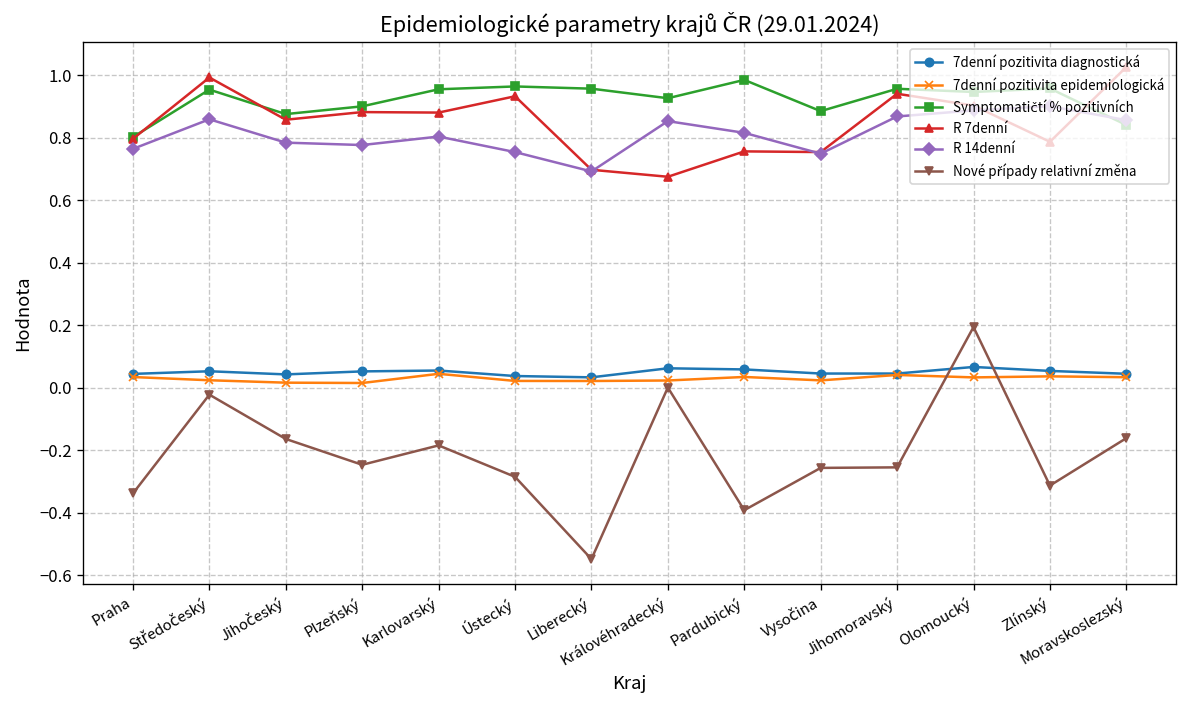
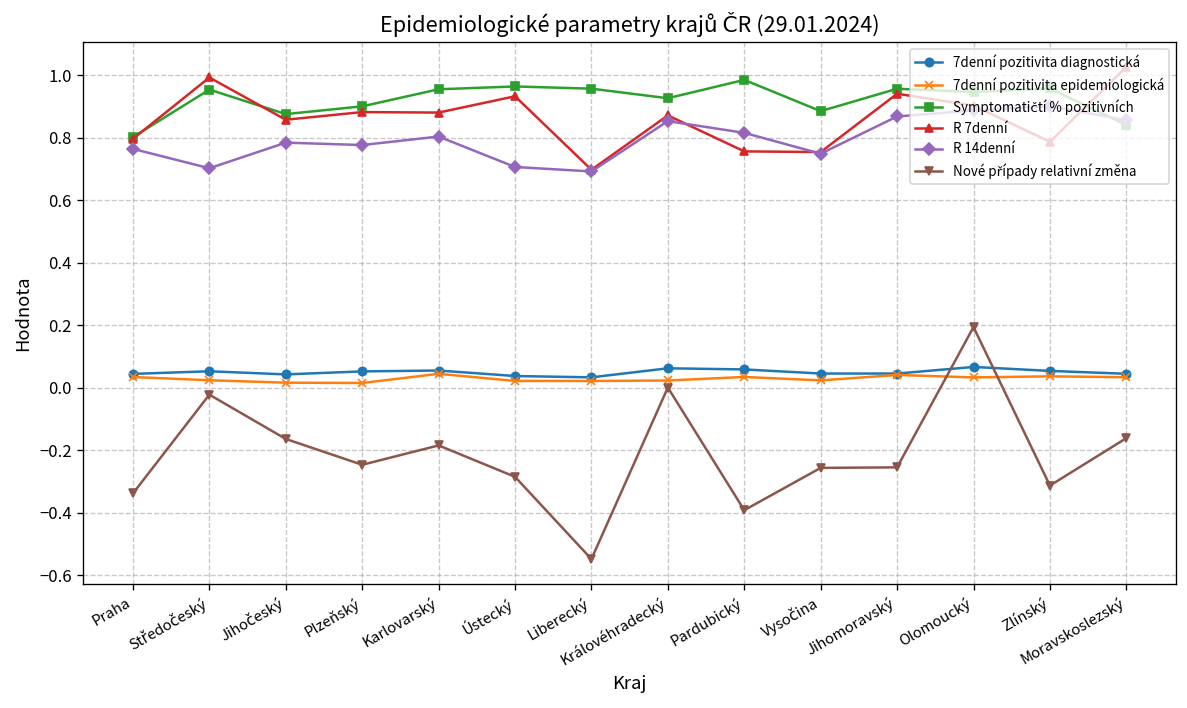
R 14denní, Středočeský: 0.86 -> 0.70
R 14denní, Ústecký: 0.75 -> 0.71
R 7denní, Královéhradecký: 0.67 -> 0.87
